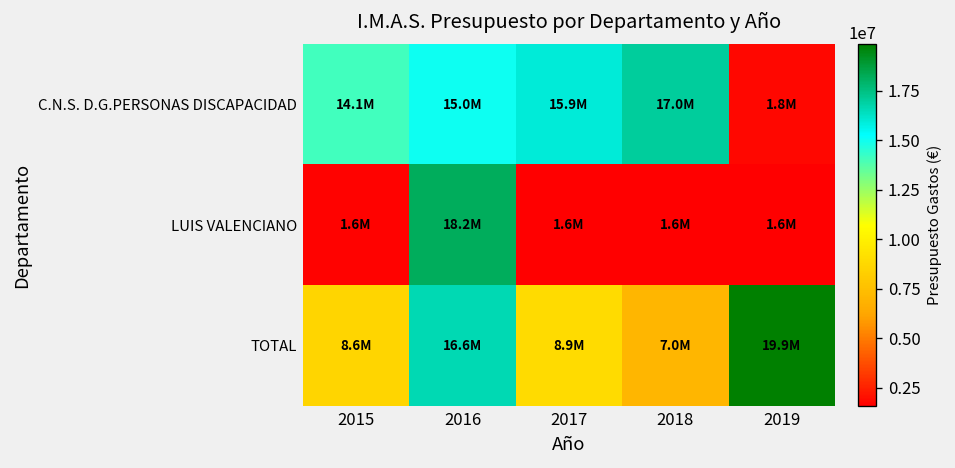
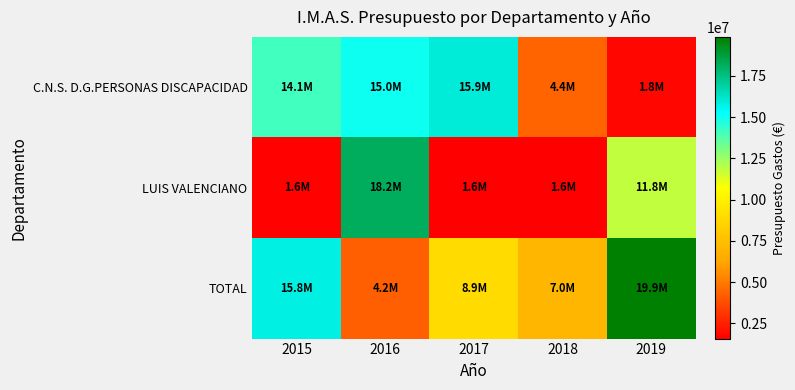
C.N.S. D.G.PERSONAS DISCAPACIDAD, 2018: 17.0M -> 4.4M
LUIS VALENCIANO, 2019: 1.6M -> 11.8M
TOTAL, 2015: 8.6M -> 15.8M
TOTAL, 2016: 16.6M -> 4.2M
